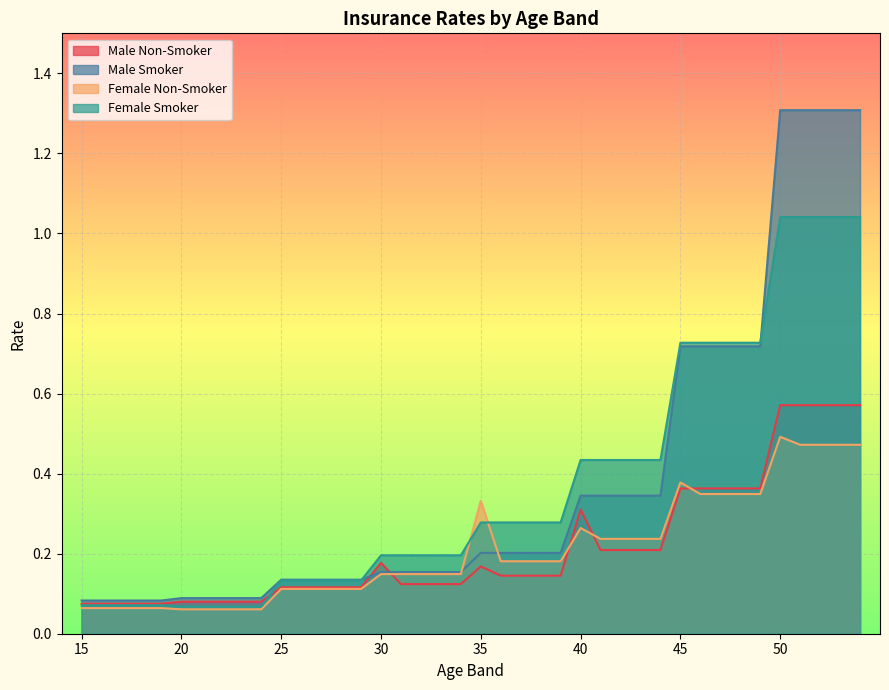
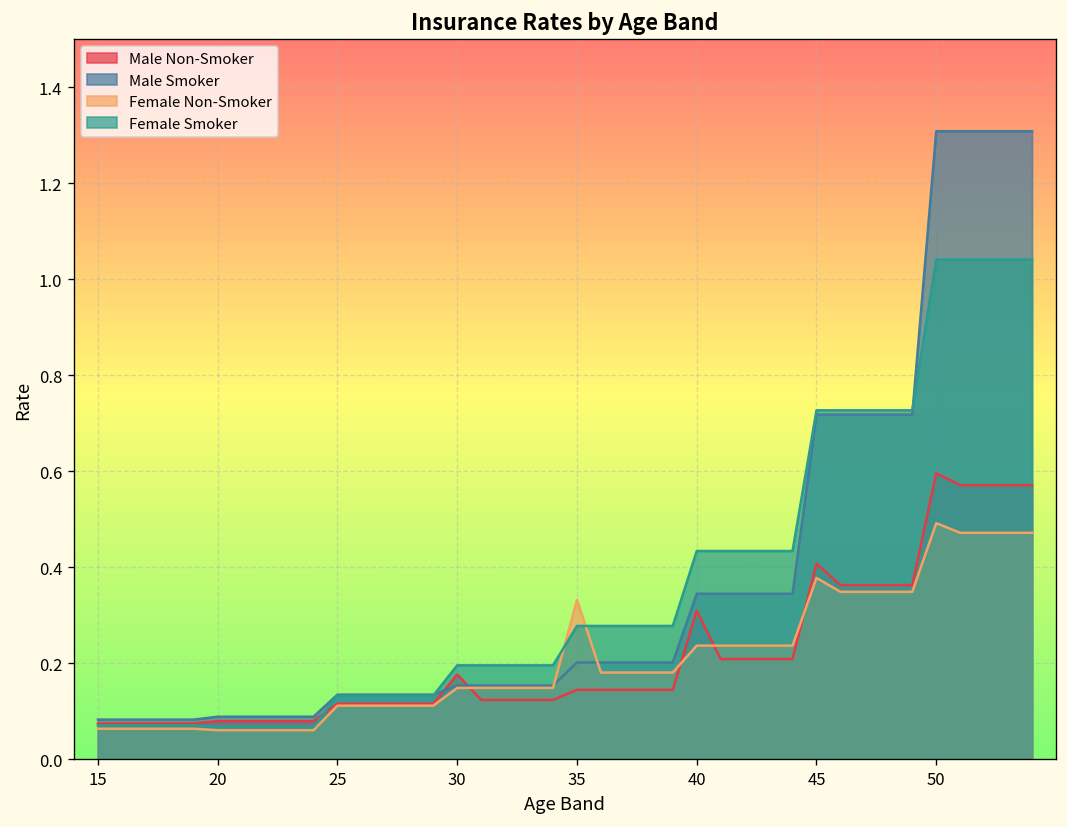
Male Non-Smoker, 35: 0.17 -> 0.15
Female Non-Smoker, 40: 0.26 -> 0.24
Male Non-Smoker, 45: 0.36 -> 0.41
Male Non-Smoker, 50: 0.57 -> 0.60
